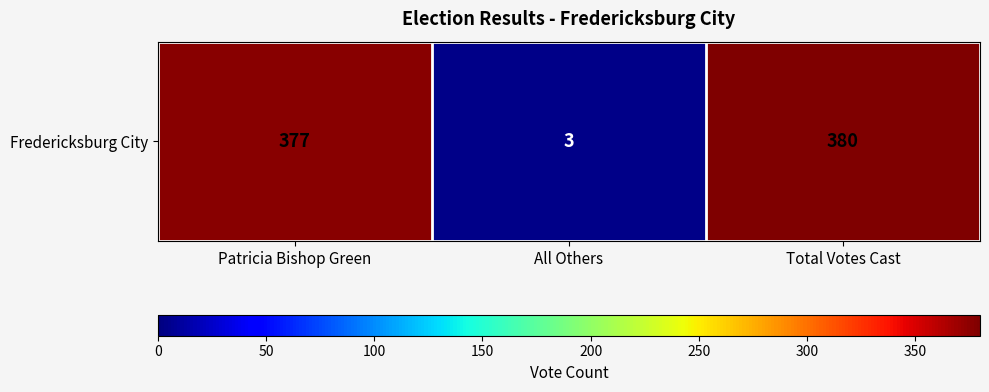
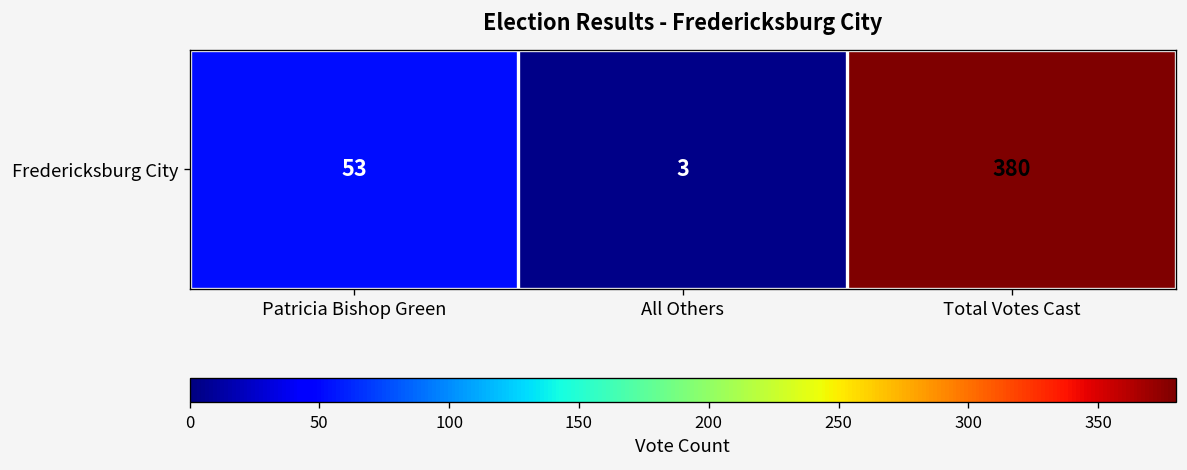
Fredericksburg City, Patricia Bishop Green: 377 -> 53
